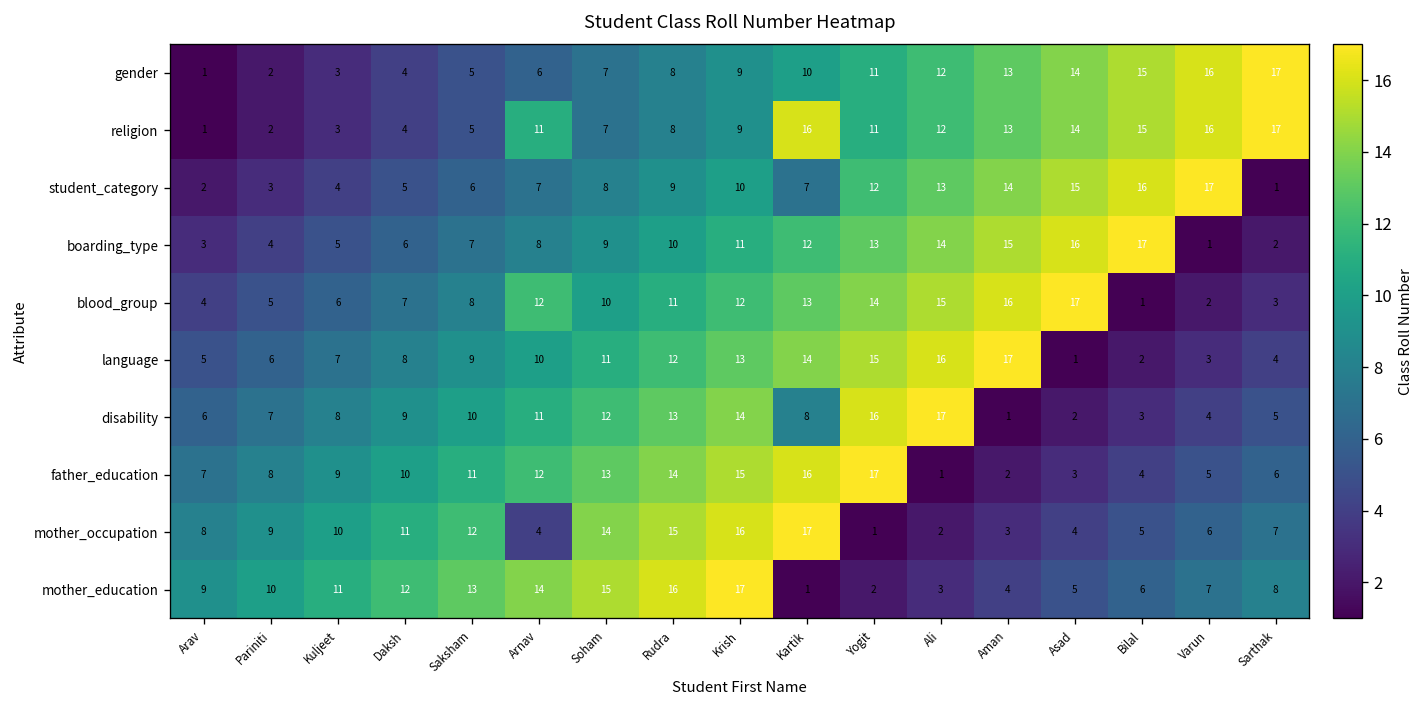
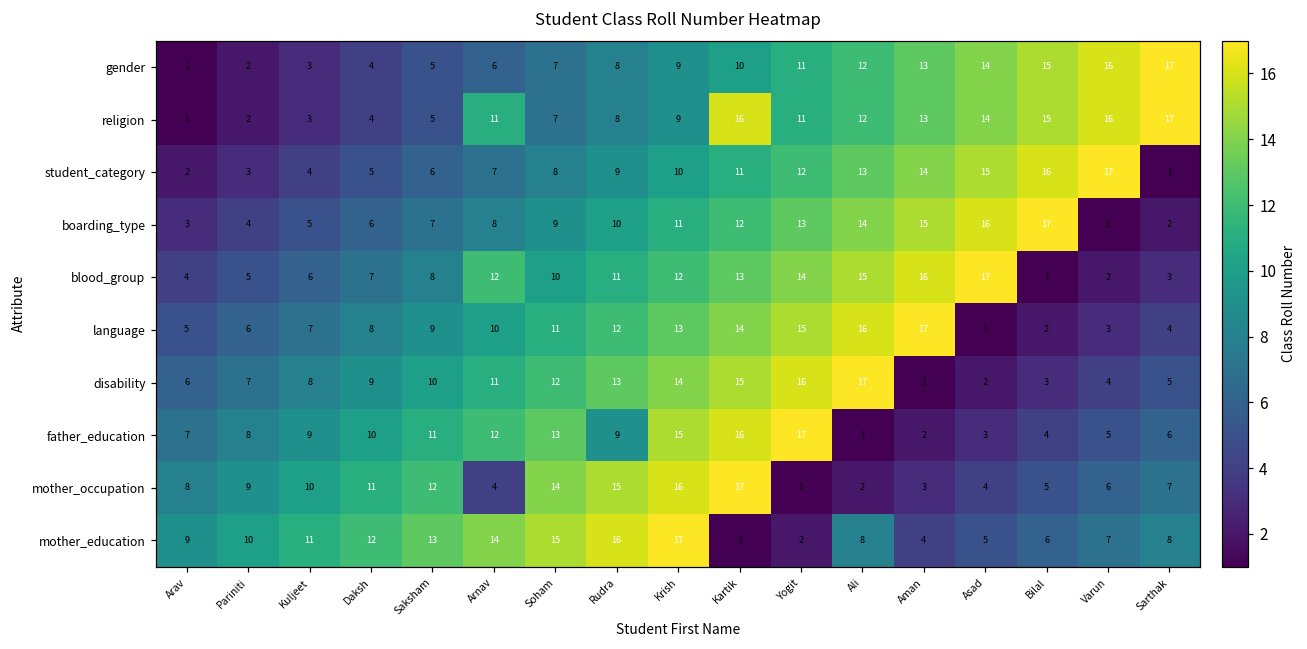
student_category, Kartik: 7 -> 11
disability, Kartik: 8 -> 15
father_education, Rudra: 14 -> 9
mother_education, Ali: 3 -> 8
